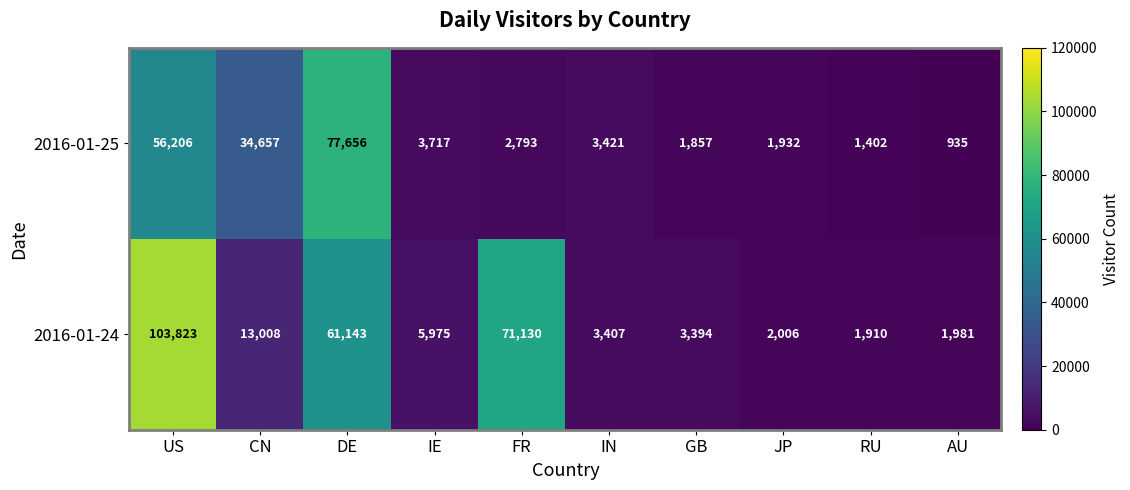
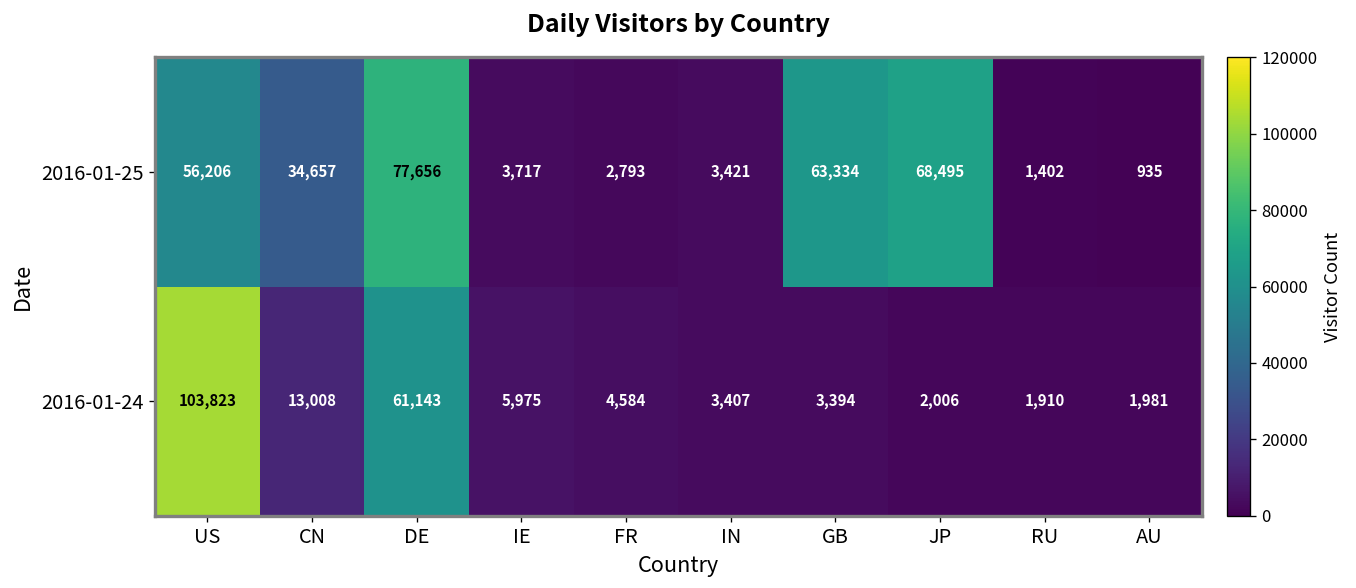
2016-01-25, GB: 1,857 -> 63,334
2016-01-25, JP: 1,932 -> 68,495
2016-01-24, FR: 71,130 -> 4,584
